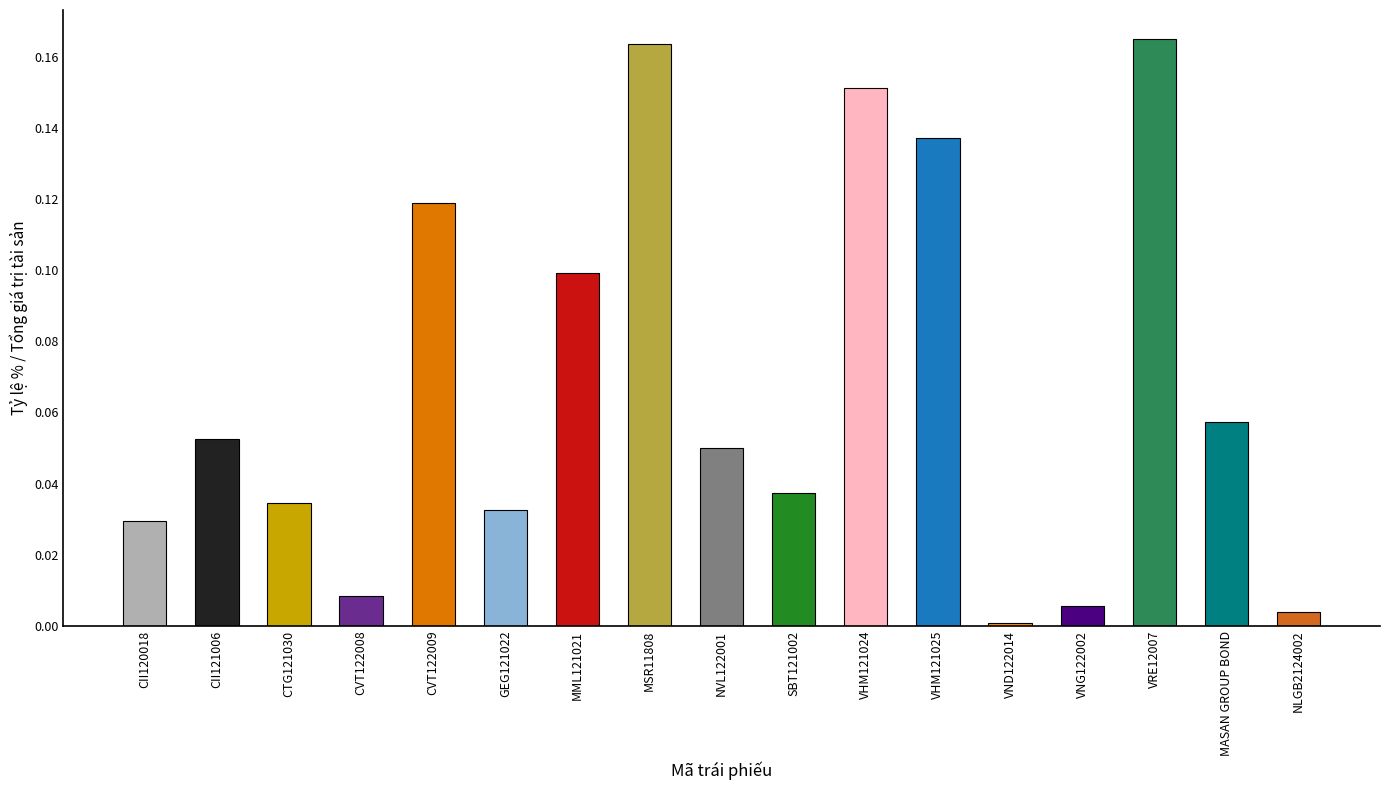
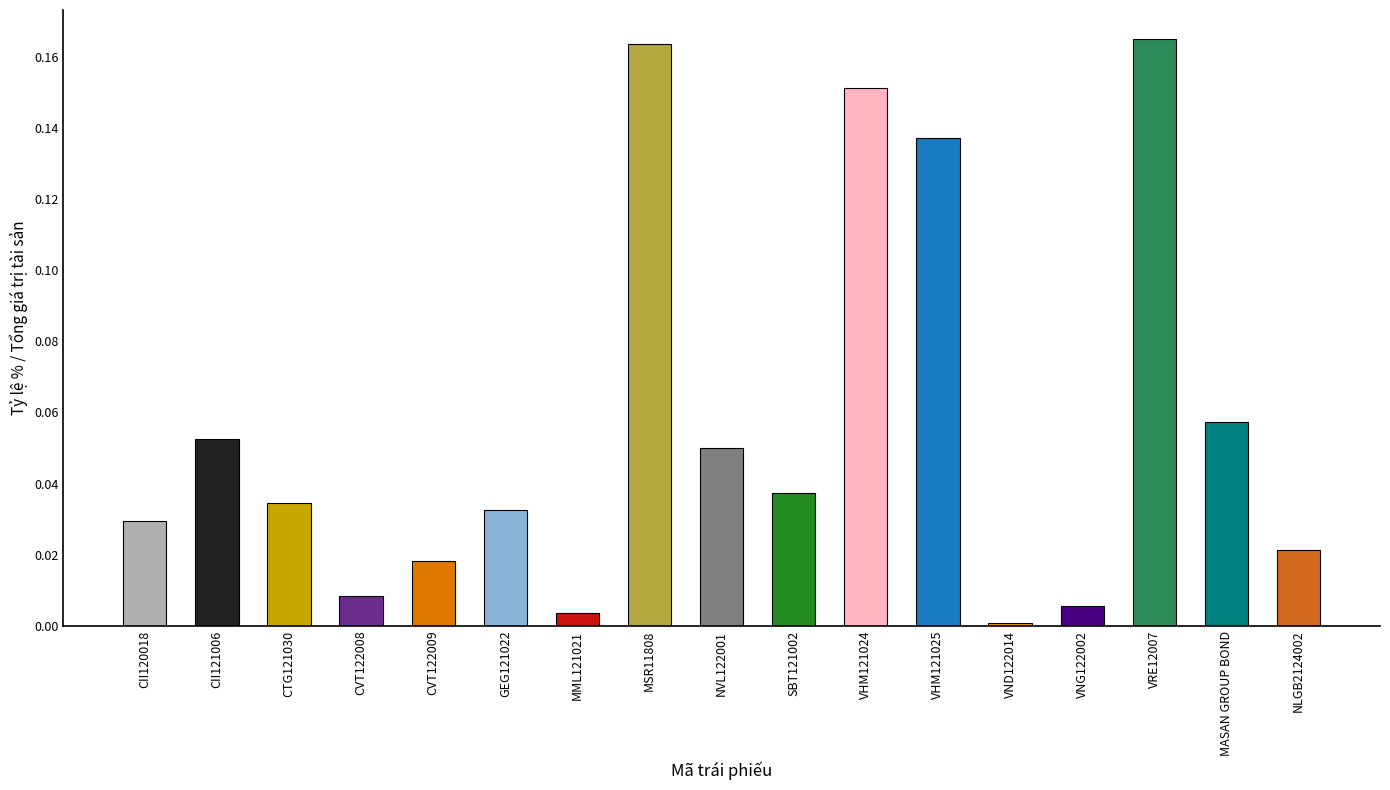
CVT122009: 0.119 -> 0.018
MML121021: 0.099 -> 0.004
NLGB2124002: 0.004 -> 0.021
